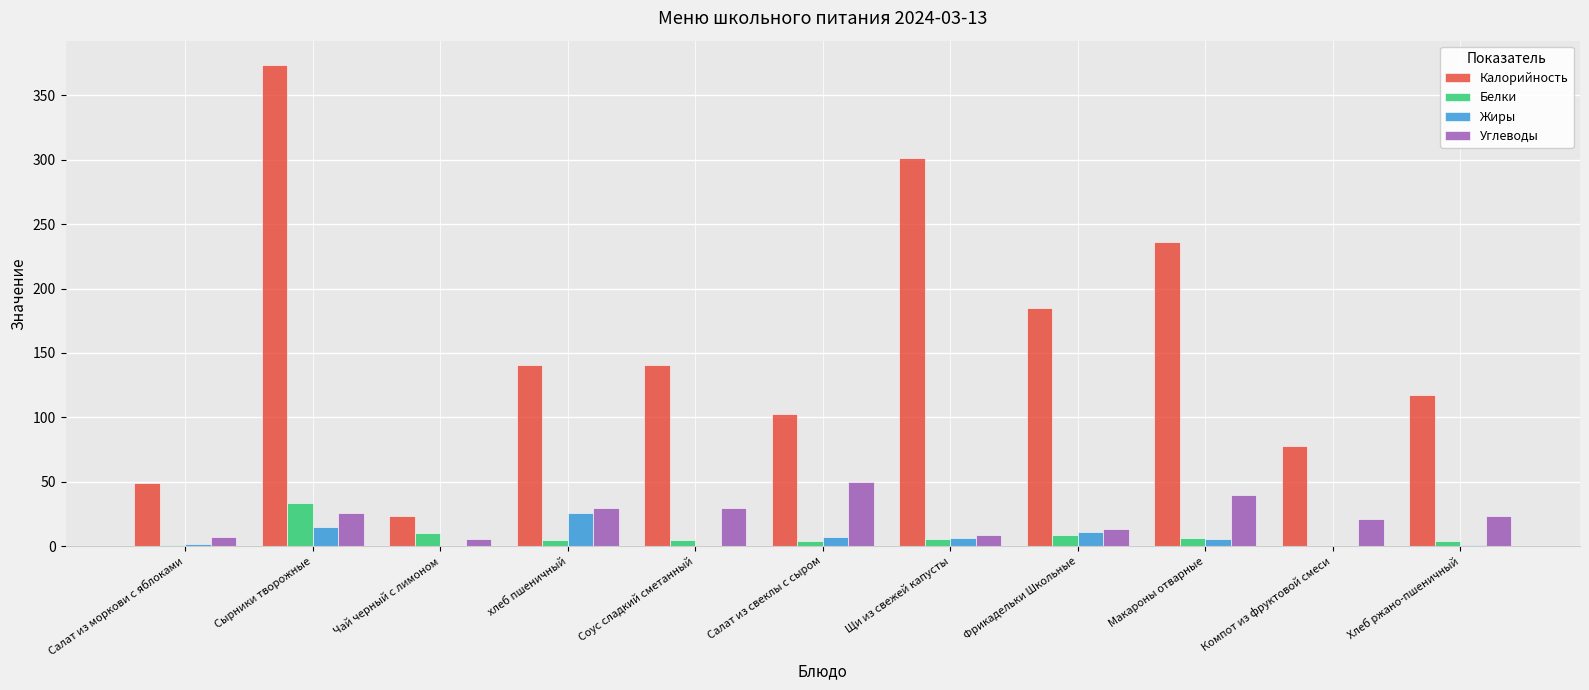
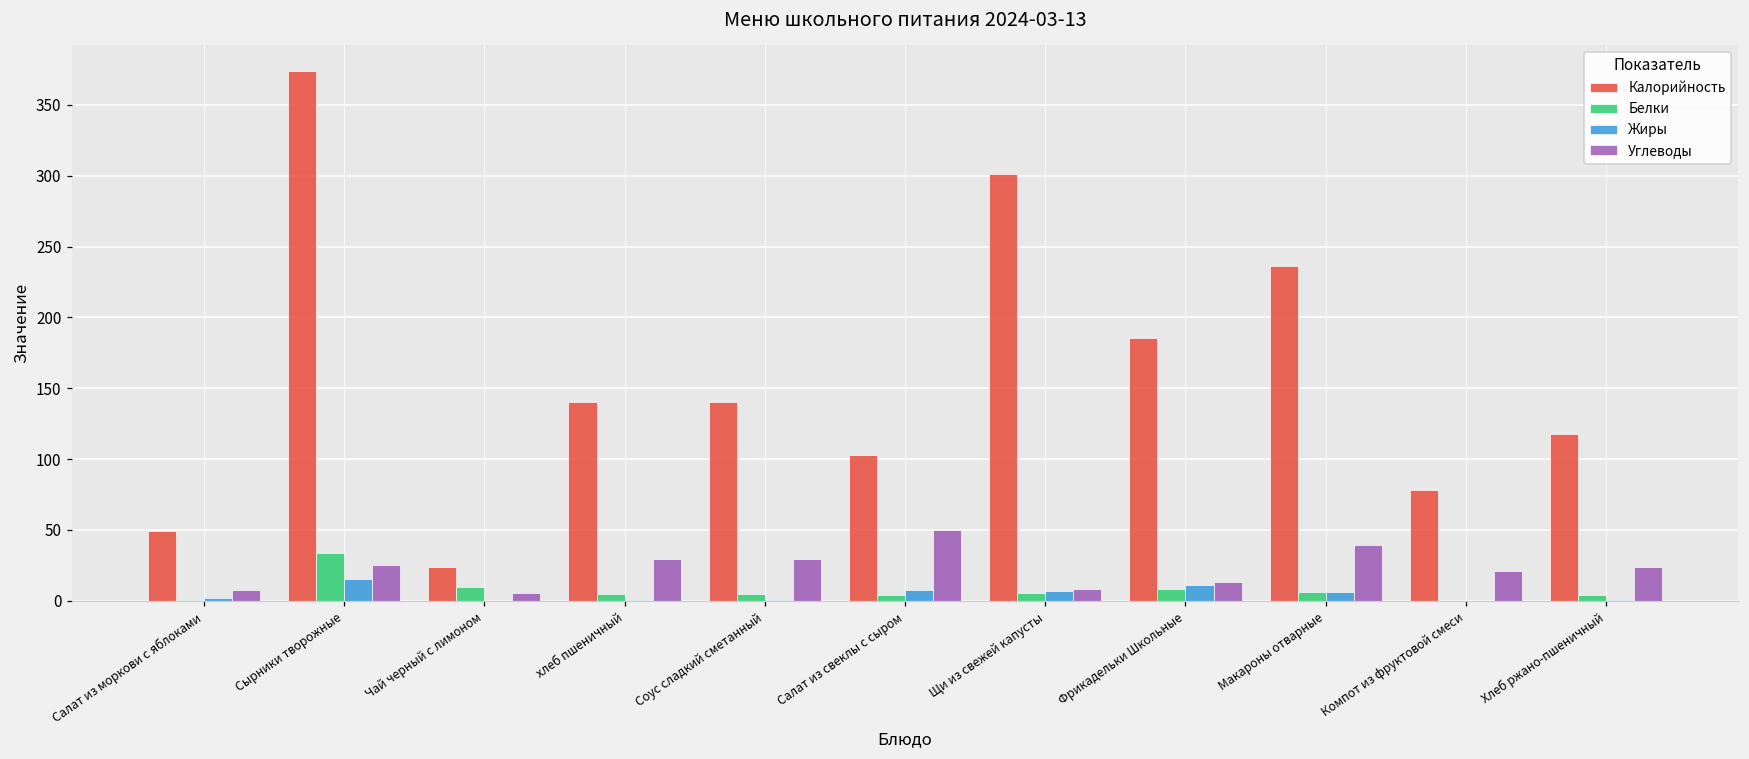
Жиры, хлеб пшеничный: 26 -> 1
